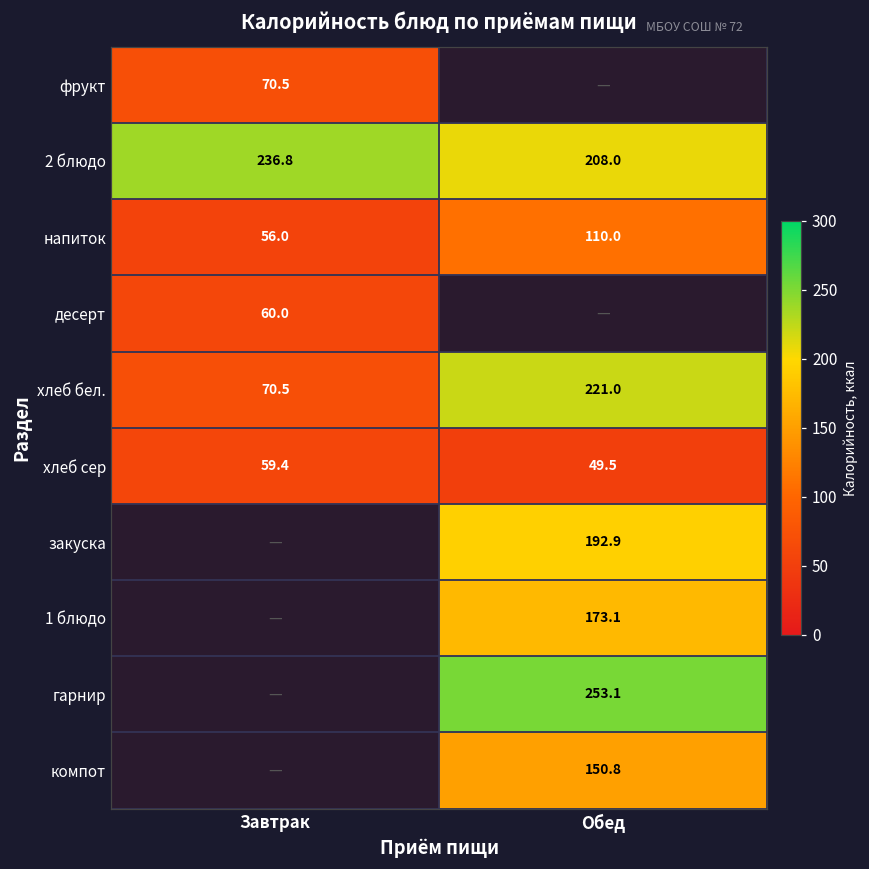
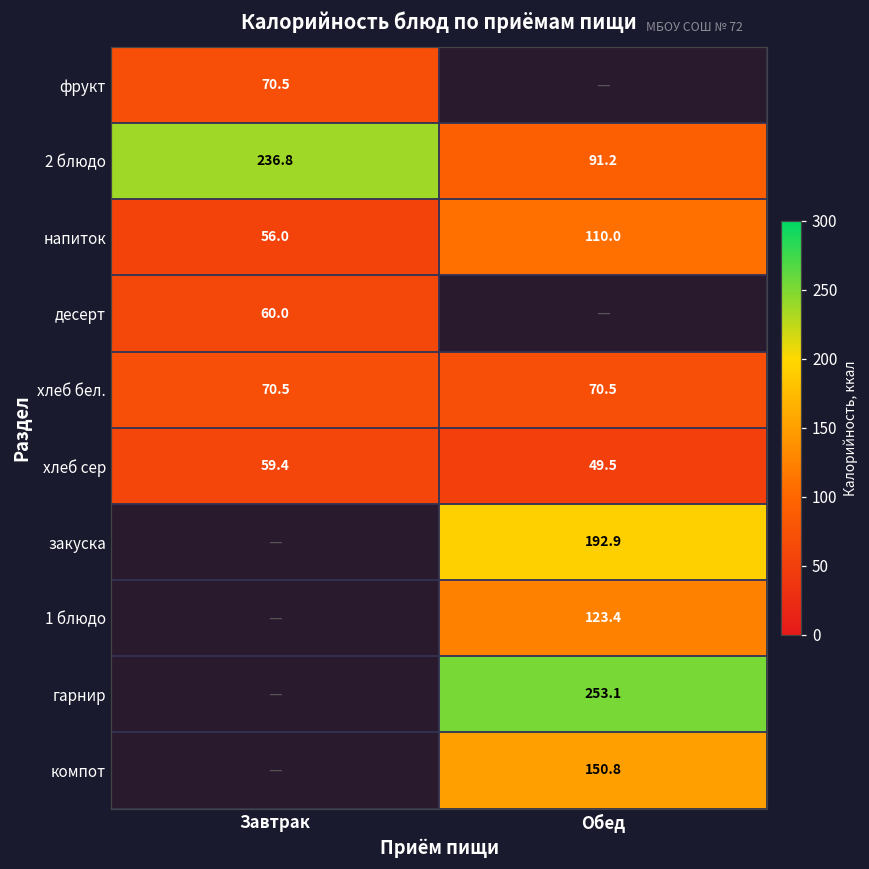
2 блюдо, Обед: 208.0 -> 91.2
хлеб бел., Обед: 221.0 -> 70.5
1 блюдо, Обед: 173.1 -> 123.4
